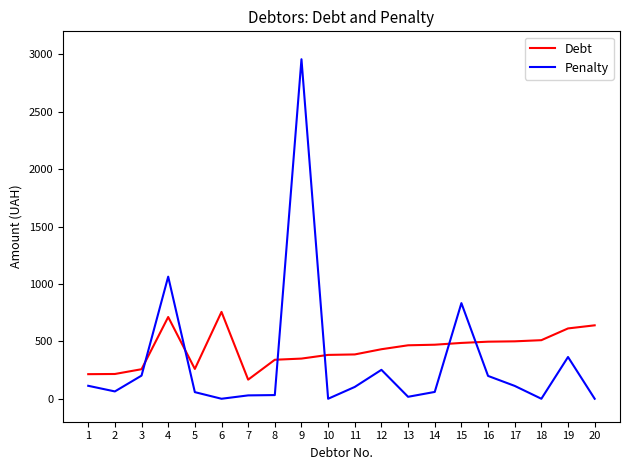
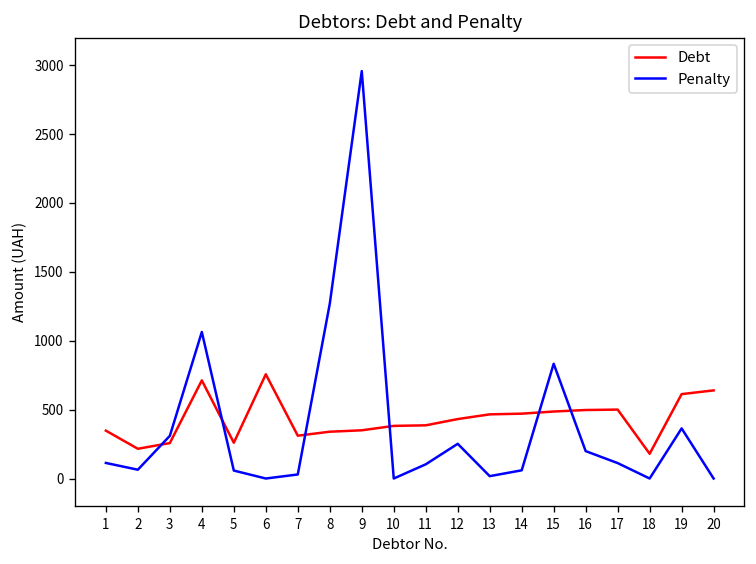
Debt, 1: 210 -> 350
Penalty, 3: 200 -> 310
Debt, 7: 170 -> 310
Penalty, 8: 30 -> 1270
Debt, 18: 510 -> 180
